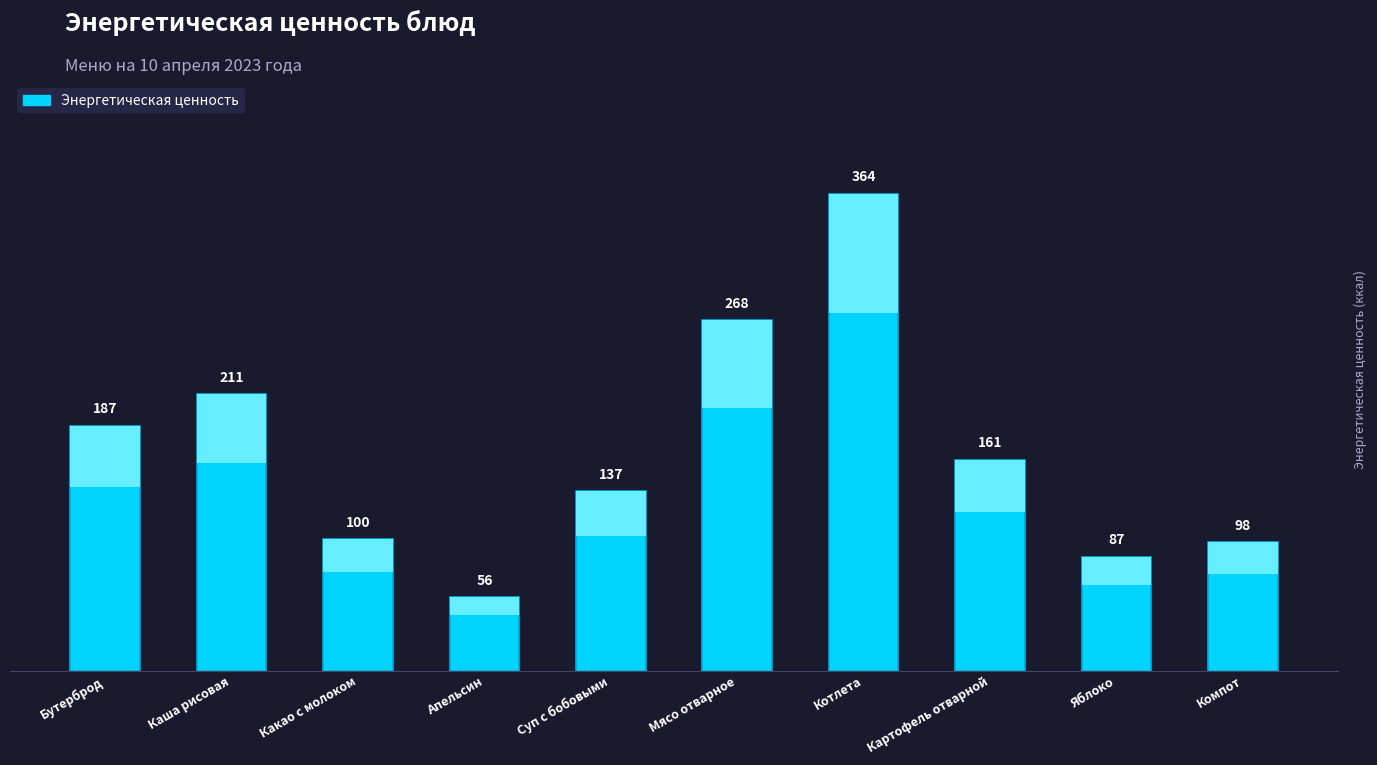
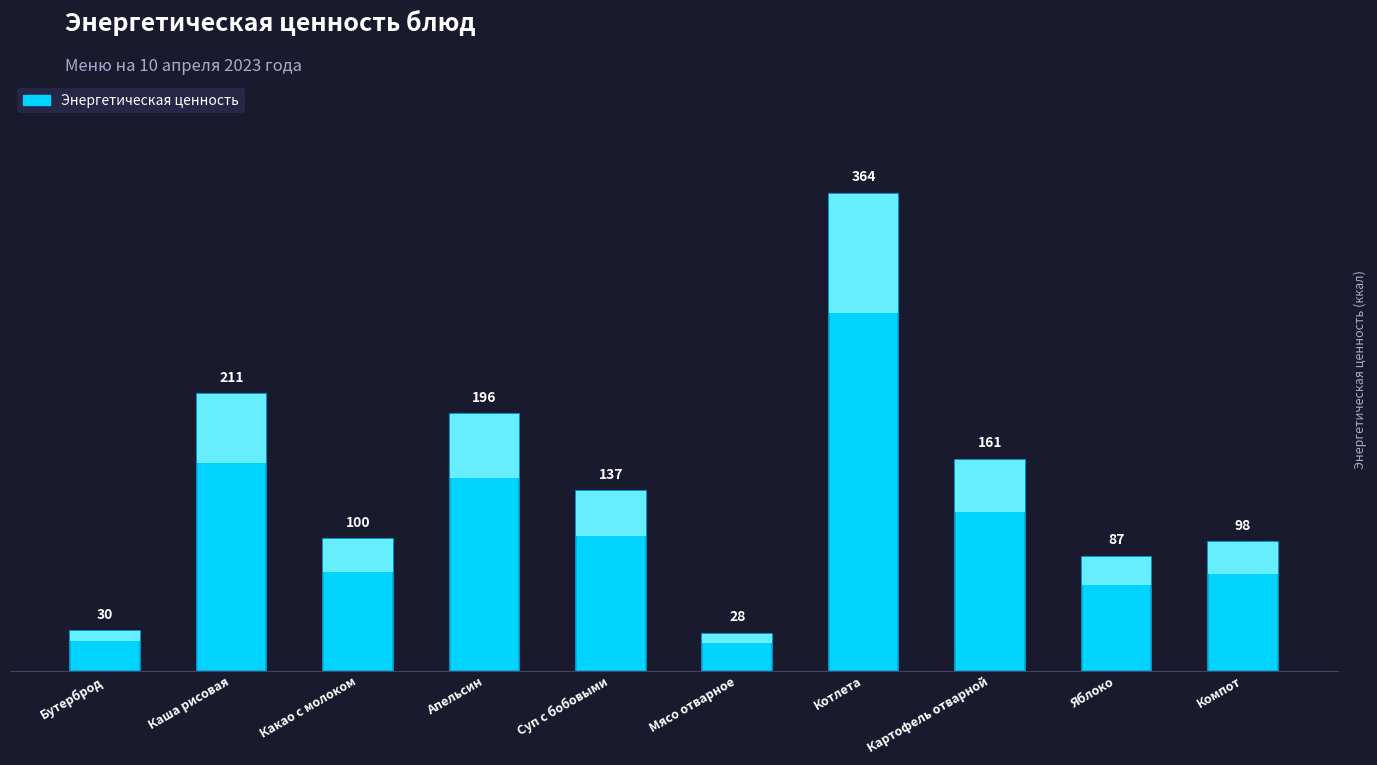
Энергетическая ценность, Бутерброд: 187 -> 30
Энергетическая ценность, Апельсин: 56 -> 196
Энергетическая ценность, Мясо отварное: 268 -> 28
